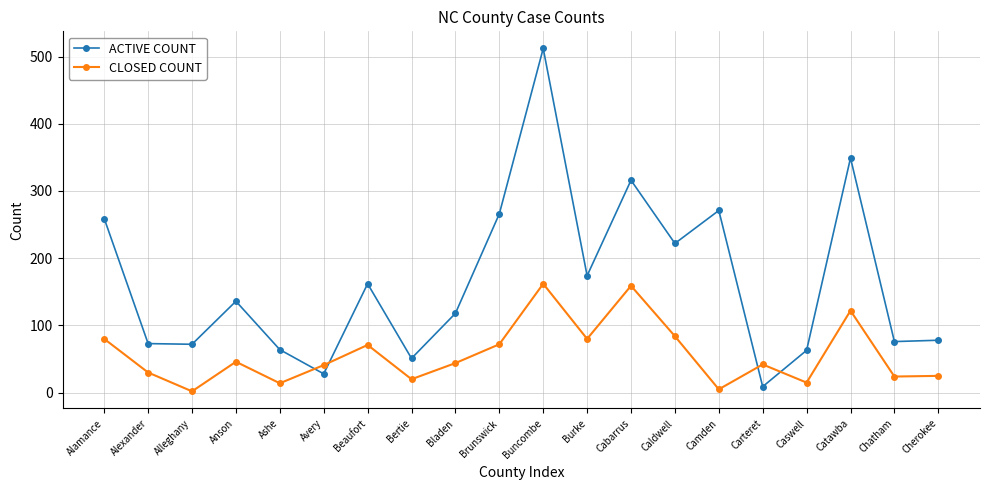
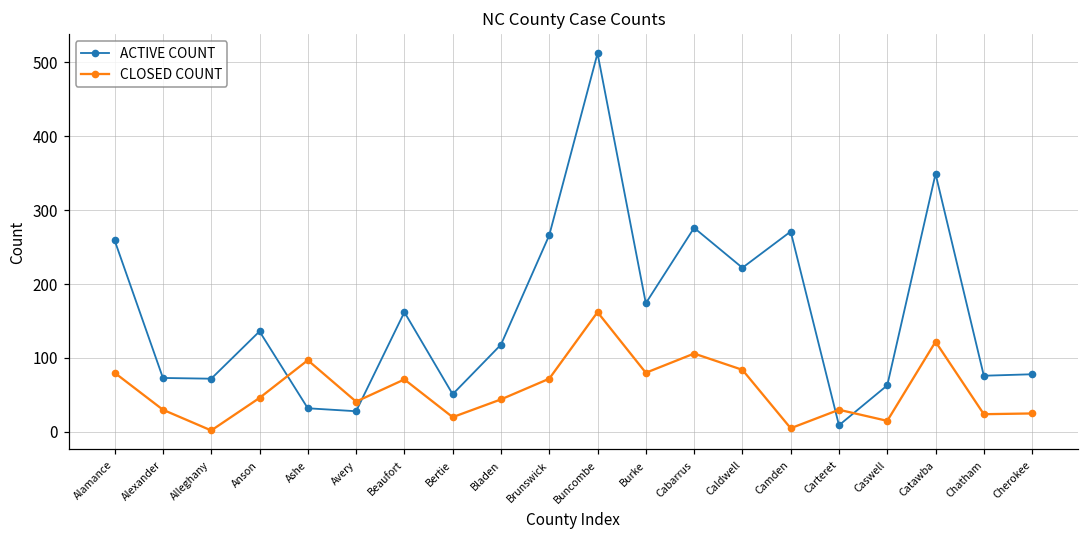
ACTIVE COUNT, Ashe: 60 -> 30
CLOSED COUNT, Ashe: 10 -> 100
ACTIVE COUNT, Cabarrus: 320 -> 280
CLOSED COUNT, Cabarrus: 160 -> 110
CLOSED COUNT, Carteret: 40 -> 30
